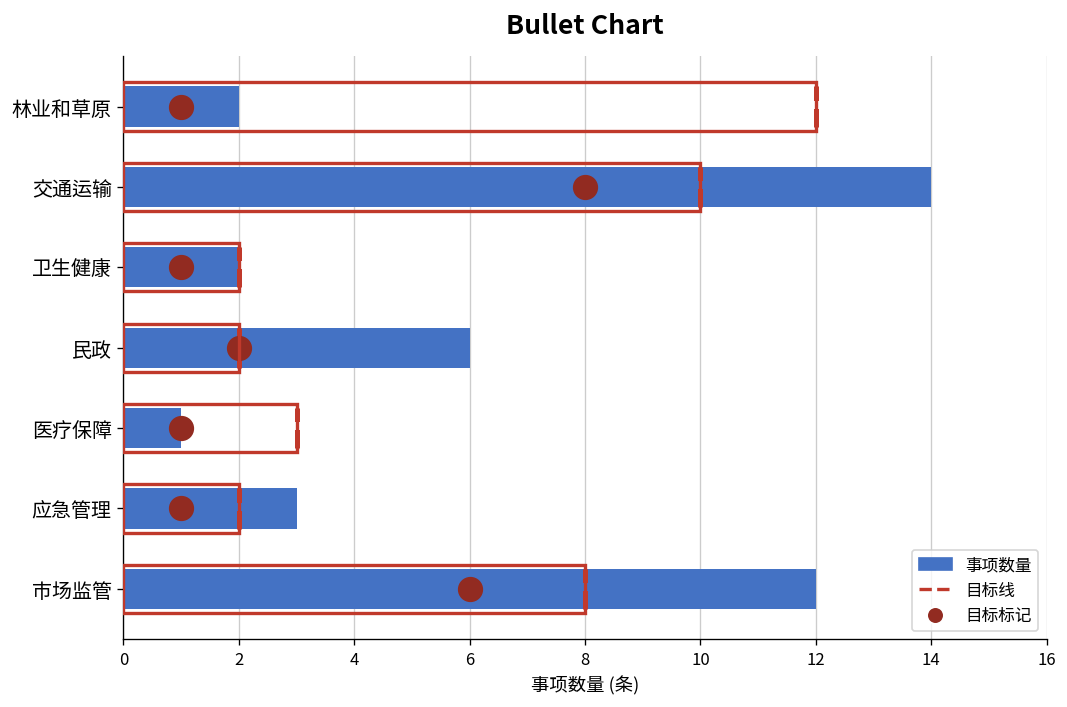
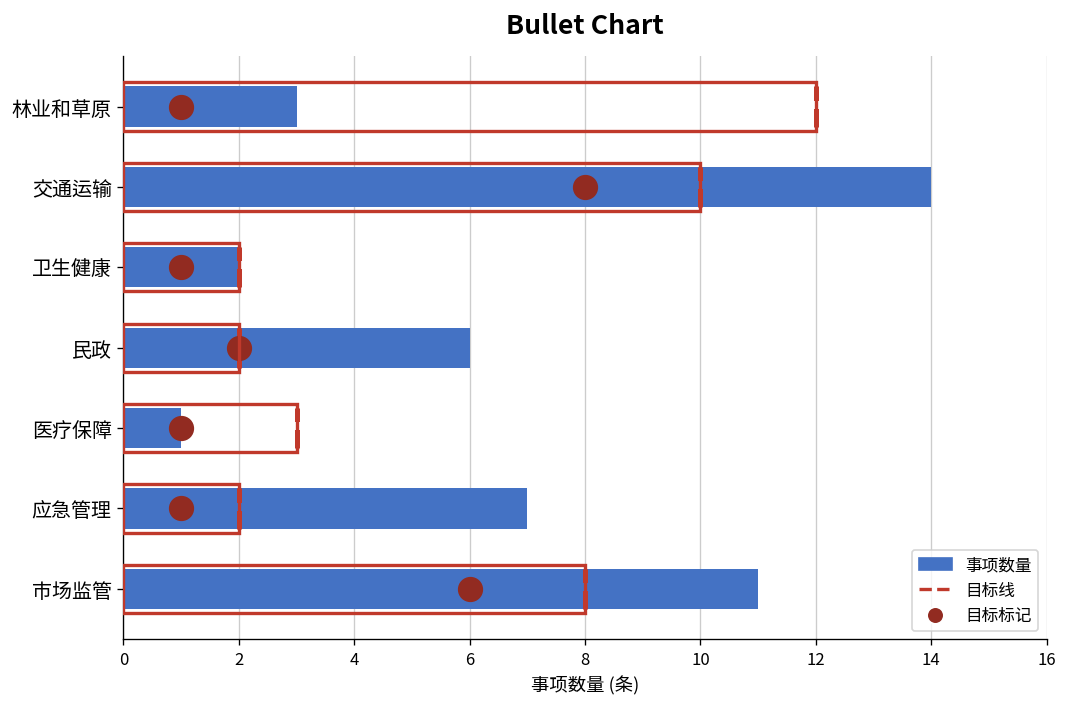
事项数量, 林业和草原: 2 -> 3
事项数量, 应急管理: 3 -> 7
事项数量, 市场监管: 12 -> 11
